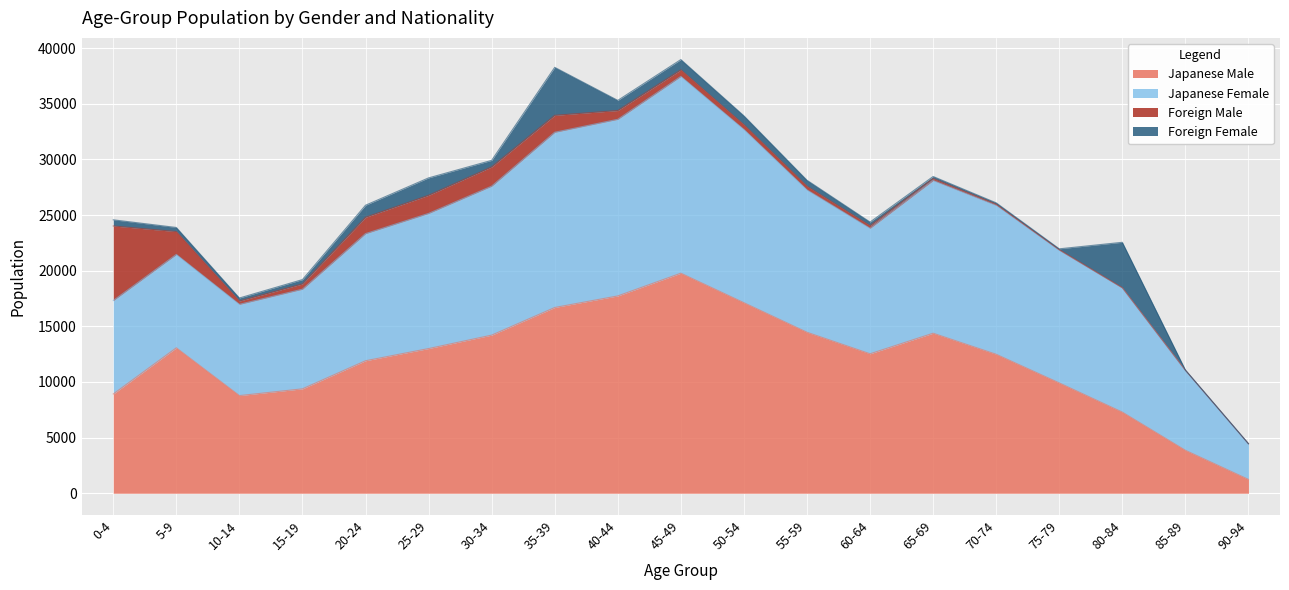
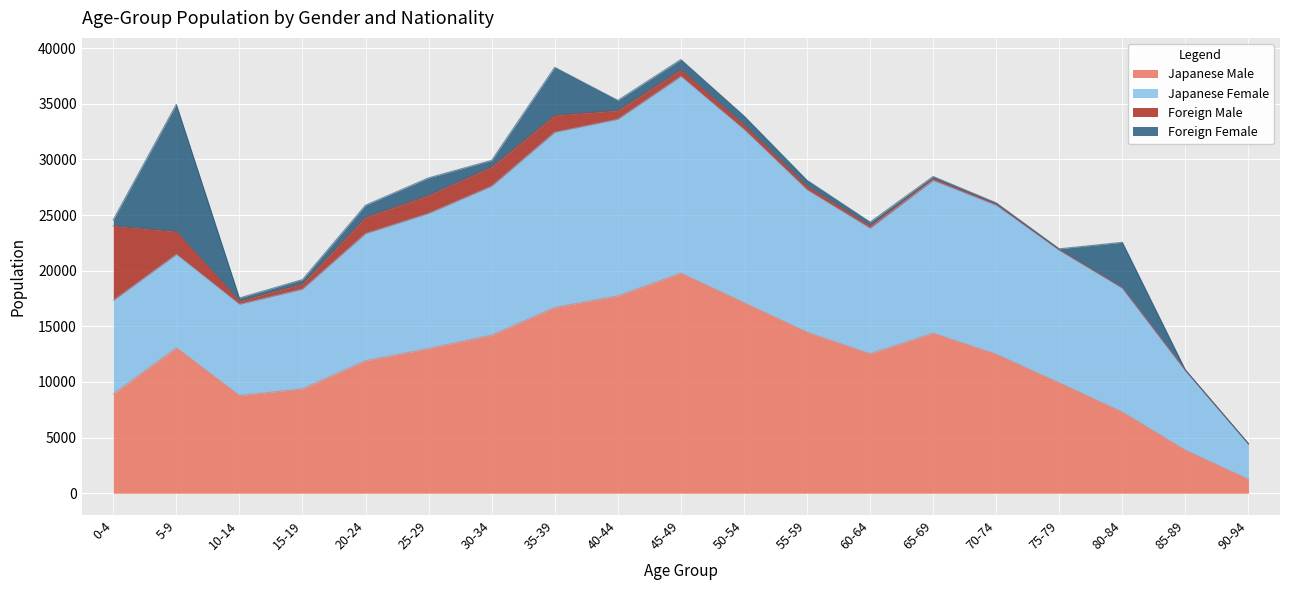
Foreign Female, 5-9: 400 -> 11400
